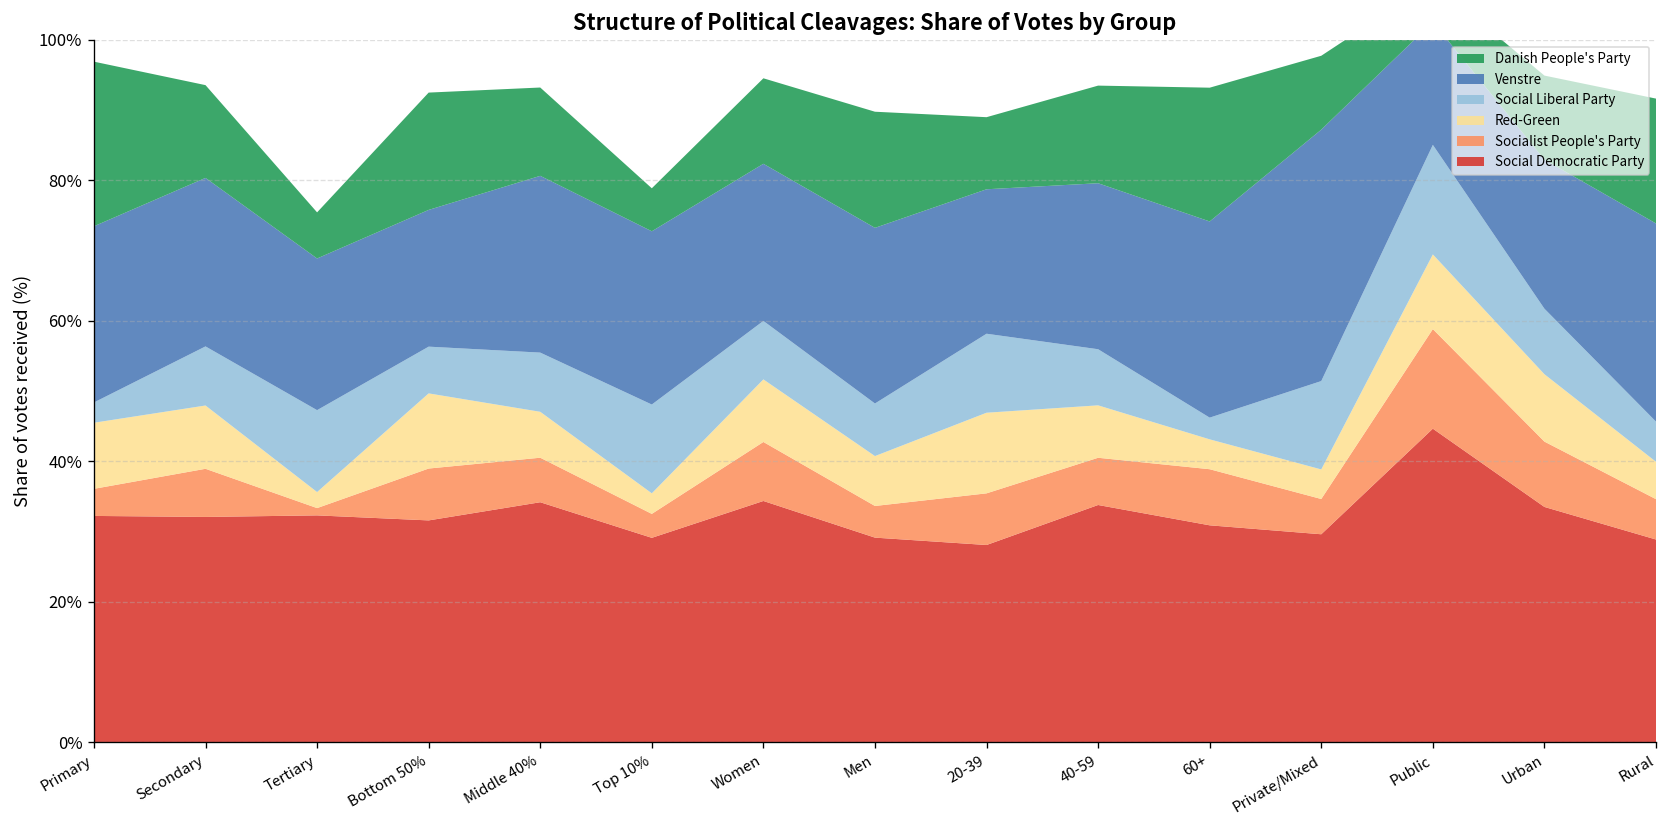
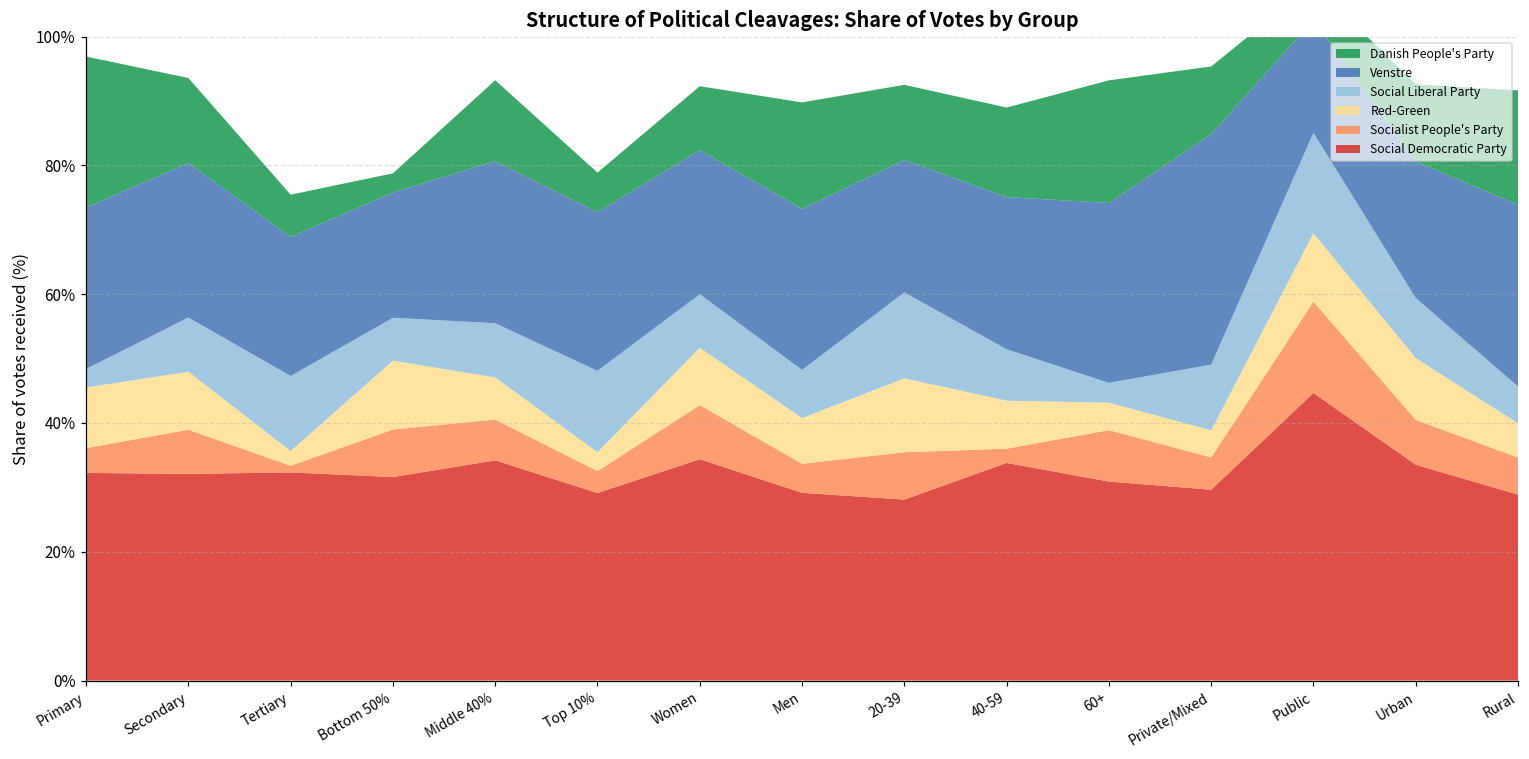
Danish People's Party, Bottom 50%: 17% -> 3%
Danish People's Party, Women: 12% -> 10%
Social Liberal Party, 20-39: 11% -> 13%
Danish People's Party, 20-39: 10% -> 12%
Socialist People's Party, 40-59: 7% -> 2%
Social Liberal Party, Private/Mixed: 13% -> 10%
Socialist People's Party, Urban: 9% -> 7%
